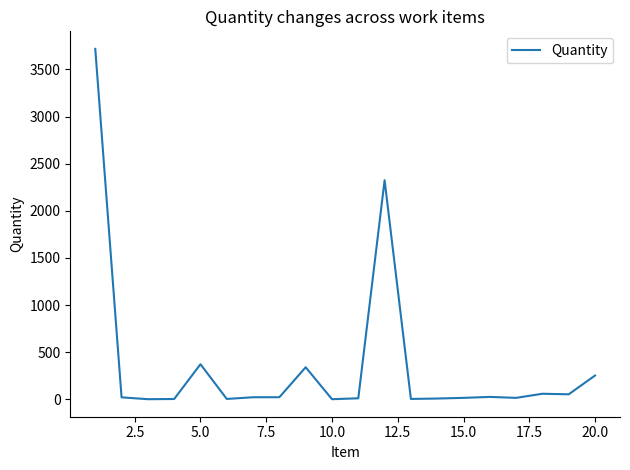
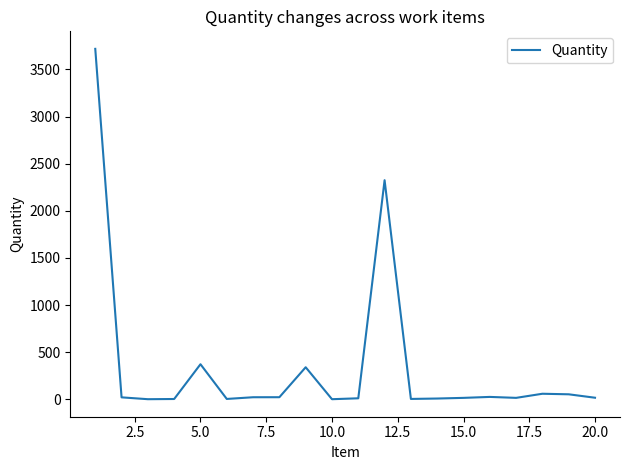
20.0: 300 -> 0
